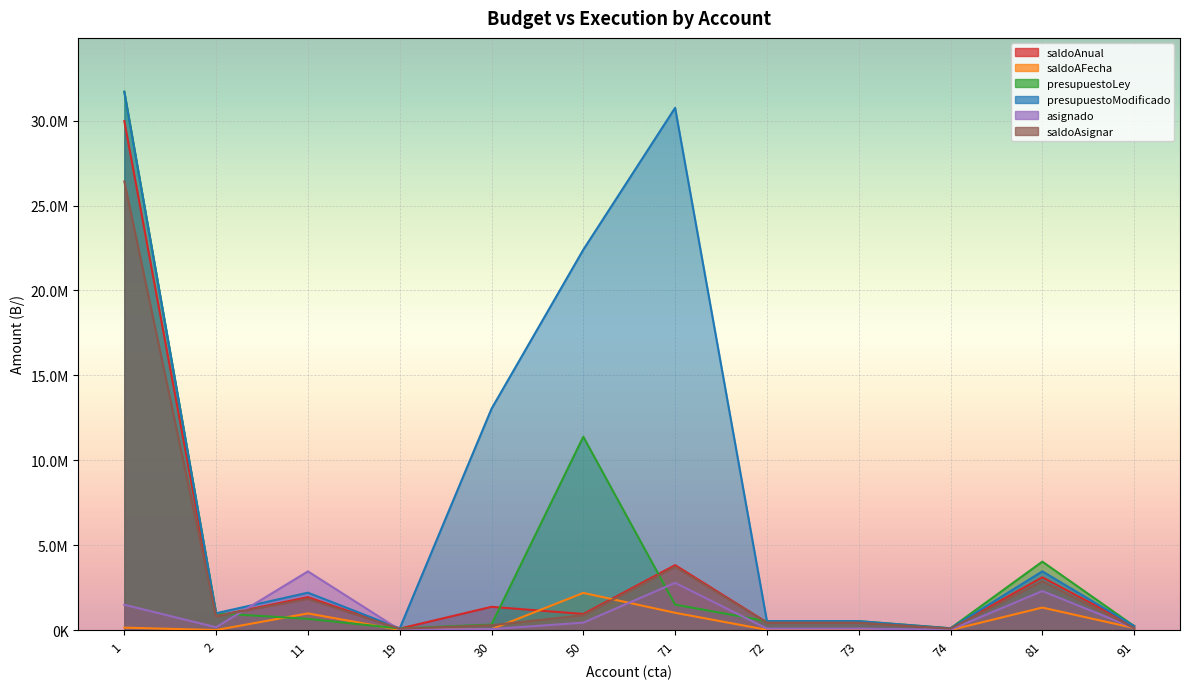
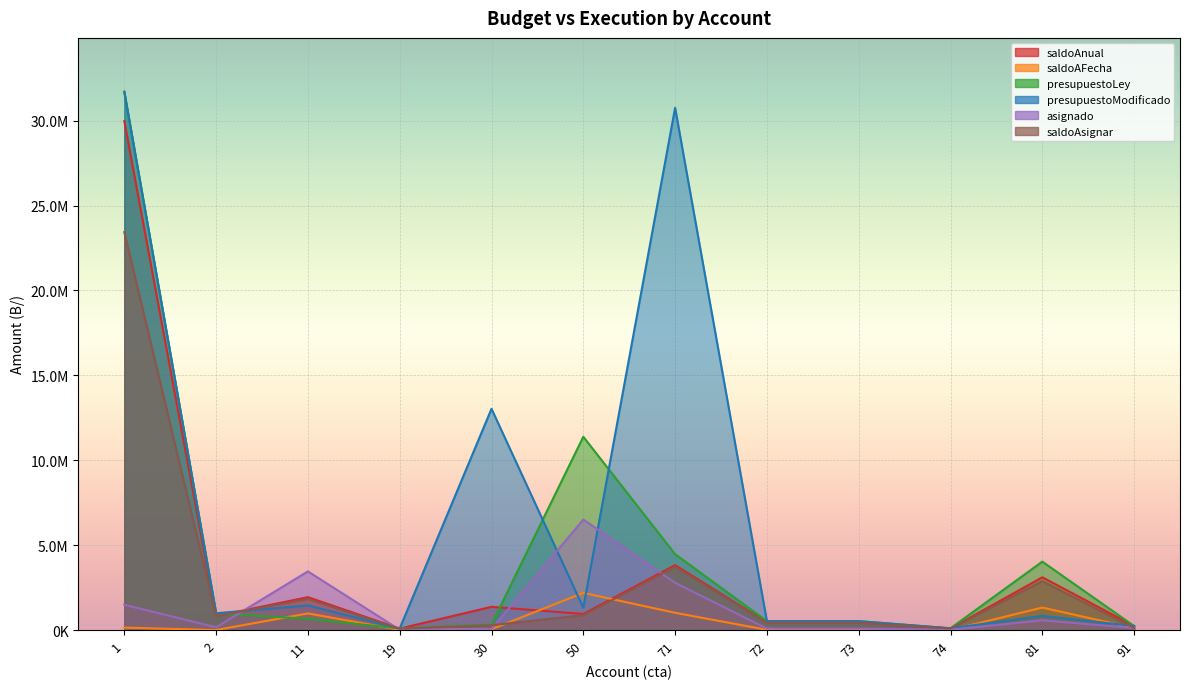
saldoAsignar, 1: 26400000 -> 23400000
presupuestoModificado, 11: 2200000 -> 1400000
presupuestoModificado, 50: 22400000 -> 1300000
asignado, 50: 400000 -> 6500000
presupuestoLey, 71: 1500000 -> 4500000
presupuestoModificado, 81: 3500000 -> 800000
asignado, 81: 2300000 -> 600000
